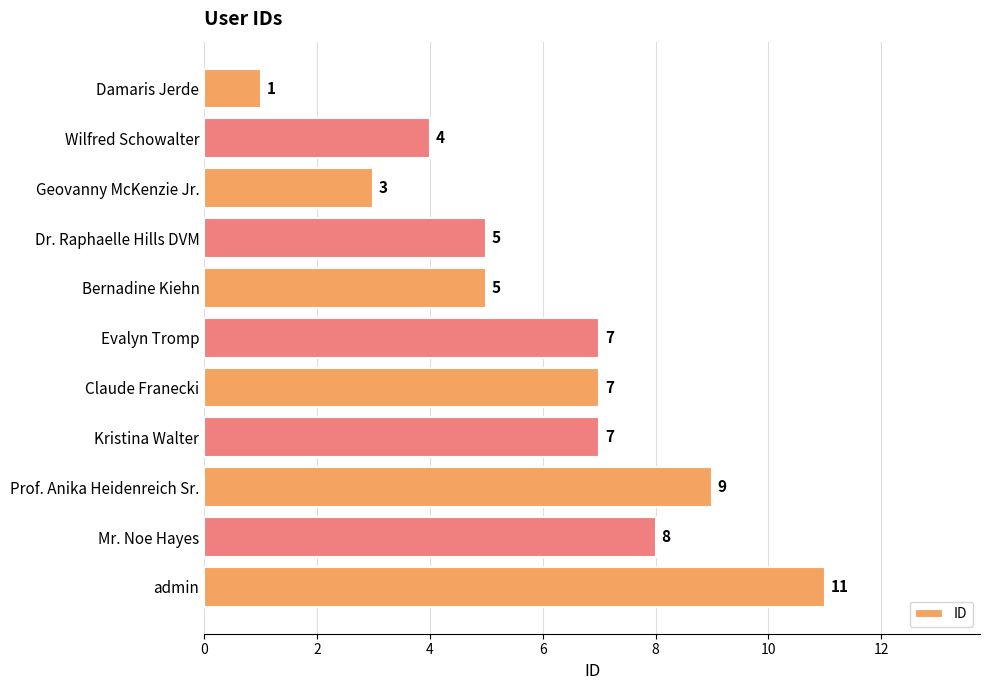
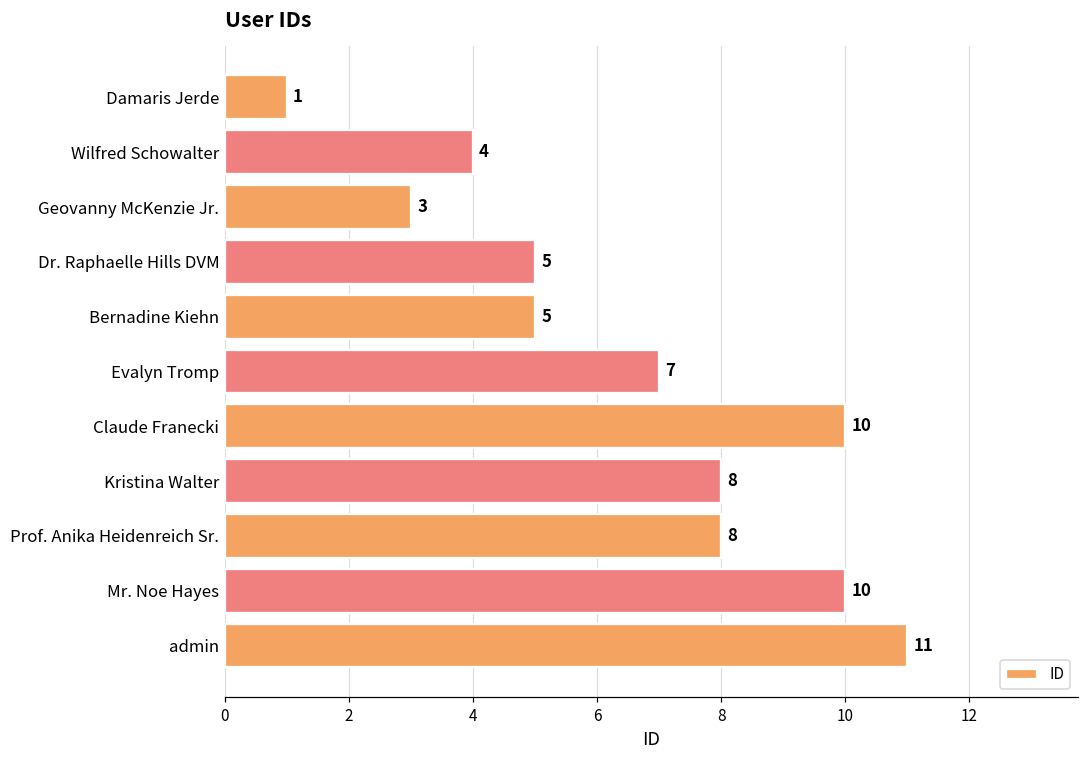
Claude Franecki: 7 -> 10
Kristina Walter: 7 -> 8
Prof. Anika Heidenreich Sr.: 9 -> 8
Mr. Noe Hayes: 8 -> 10
